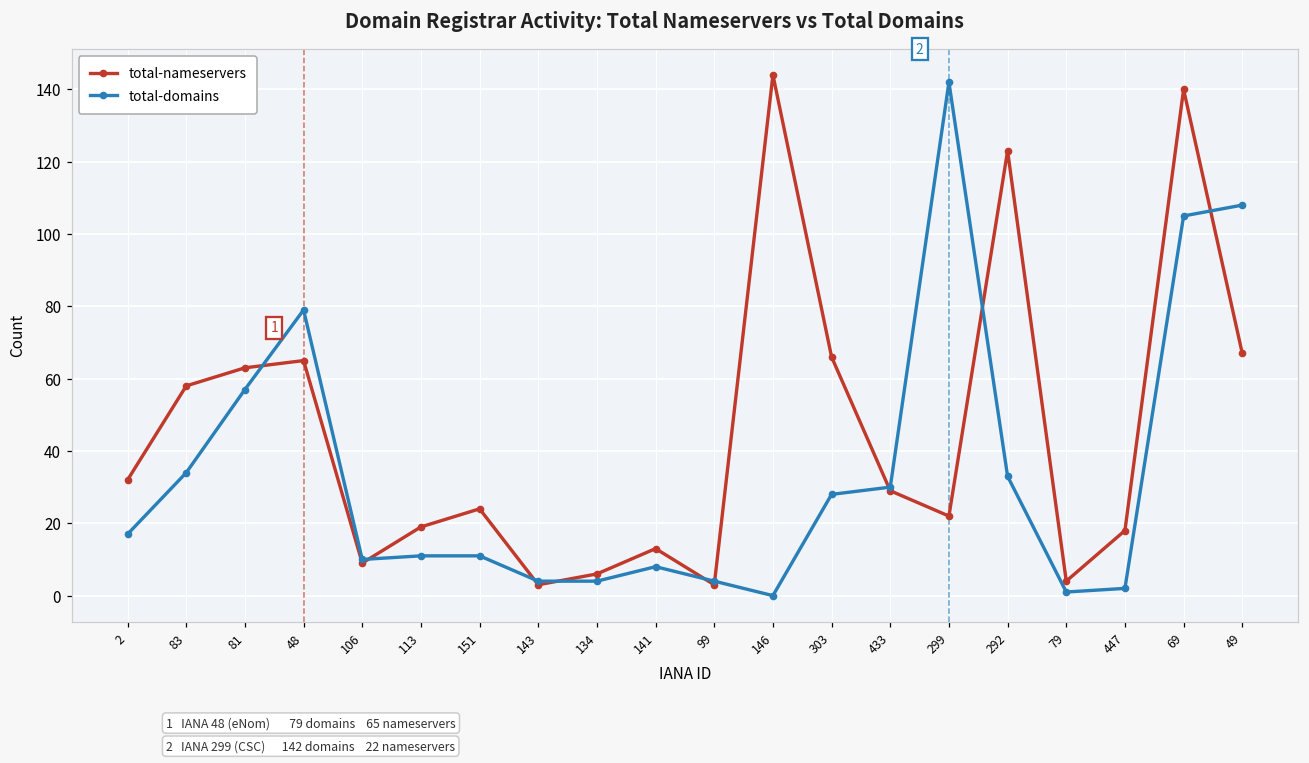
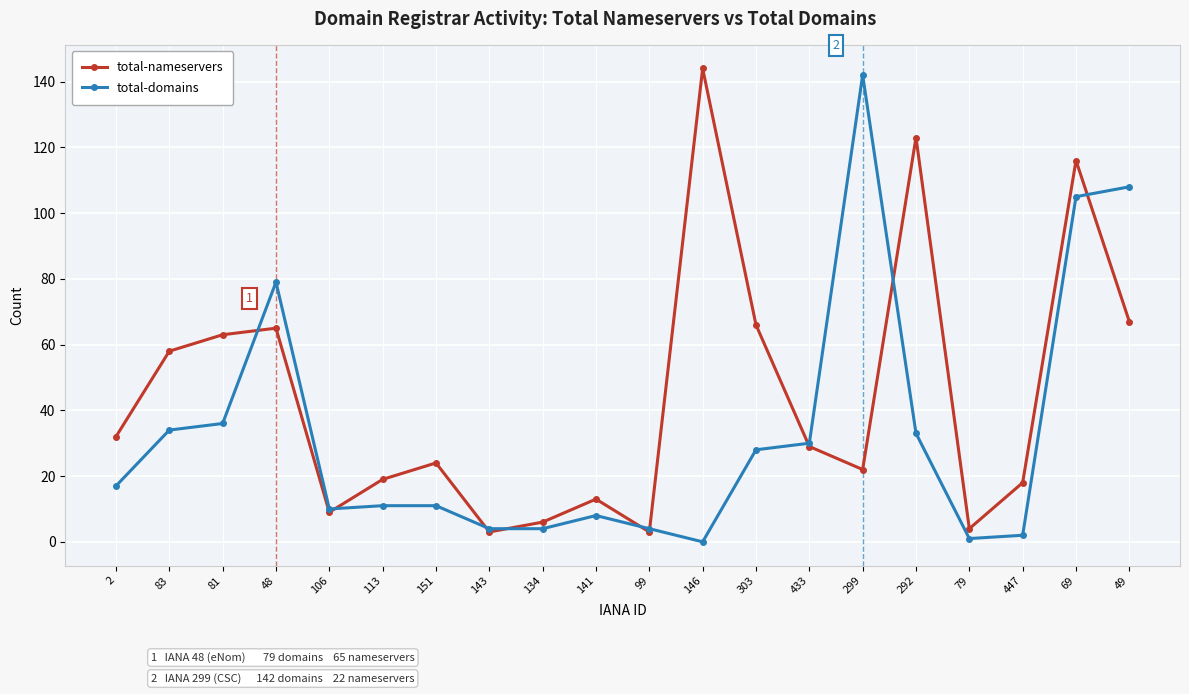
total-domains, 81: 57 -> 36
total-nameservers, 69: 140 -> 116
